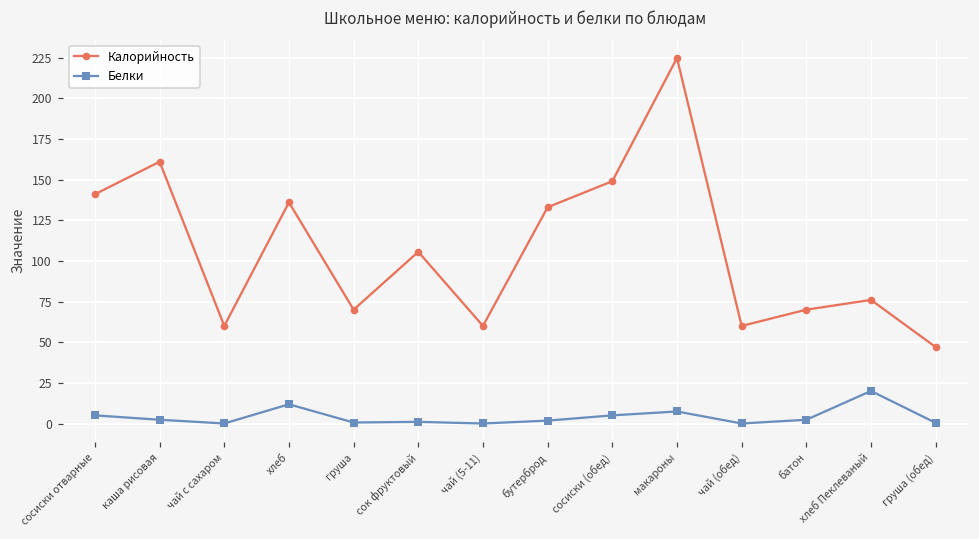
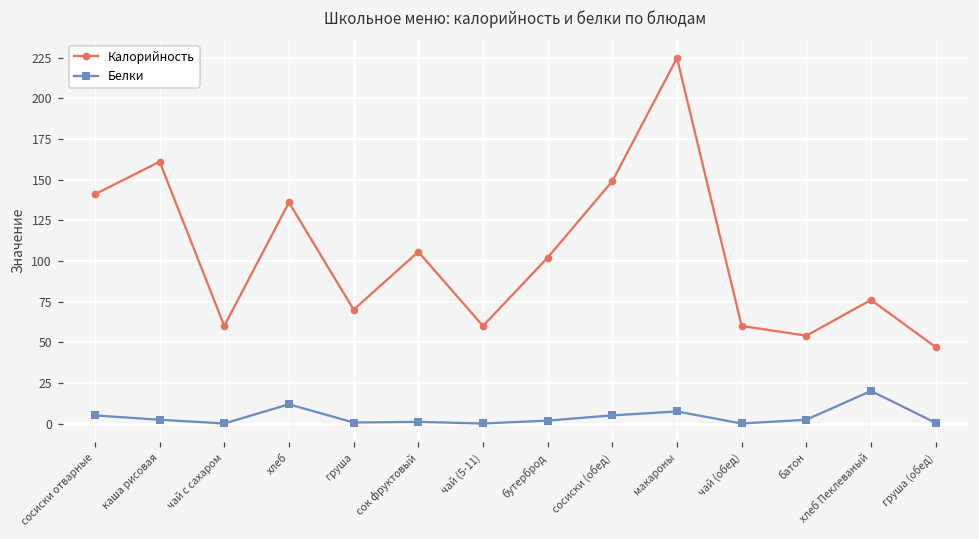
Калорийность, бутерброд: 133 -> 102
Калорийность, батон: 70 -> 54
